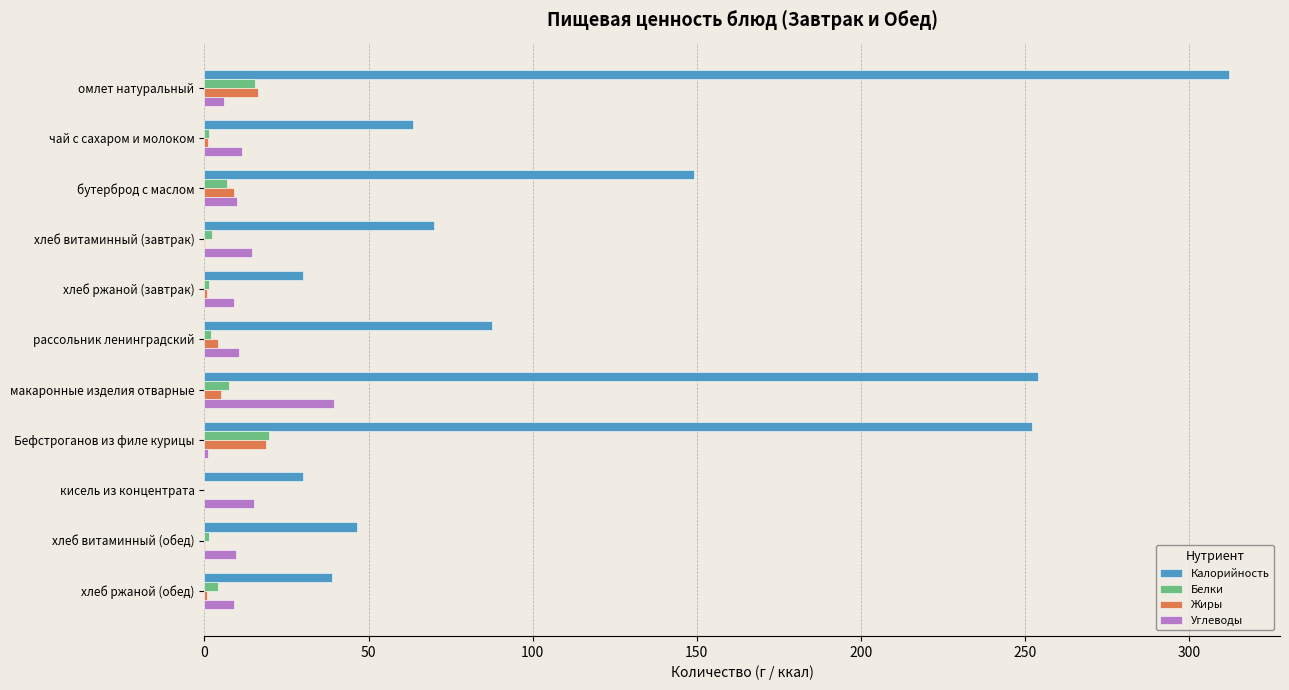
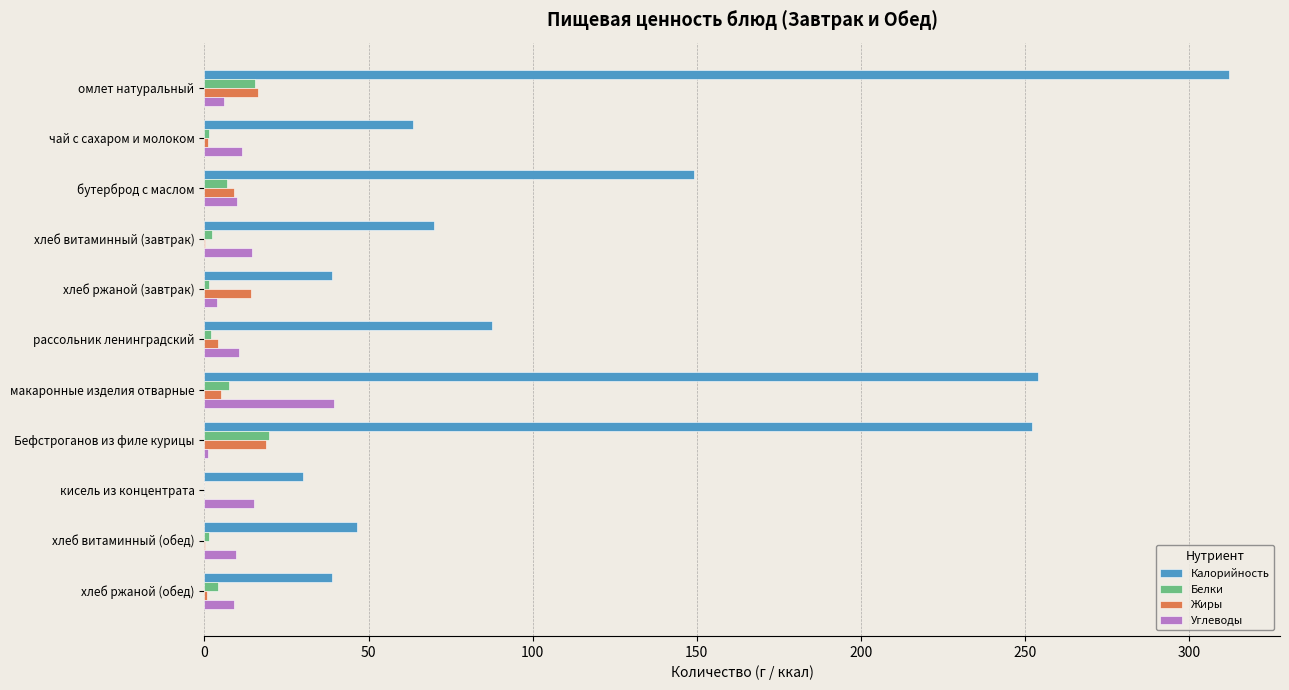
Калорийность, хлеб ржаной (завтрак): 30 -> 39
Жиры, хлеб ржаной (завтрак): 1 -> 14
Углеводы, хлеб ржаной (завтрак): 9 -> 4
